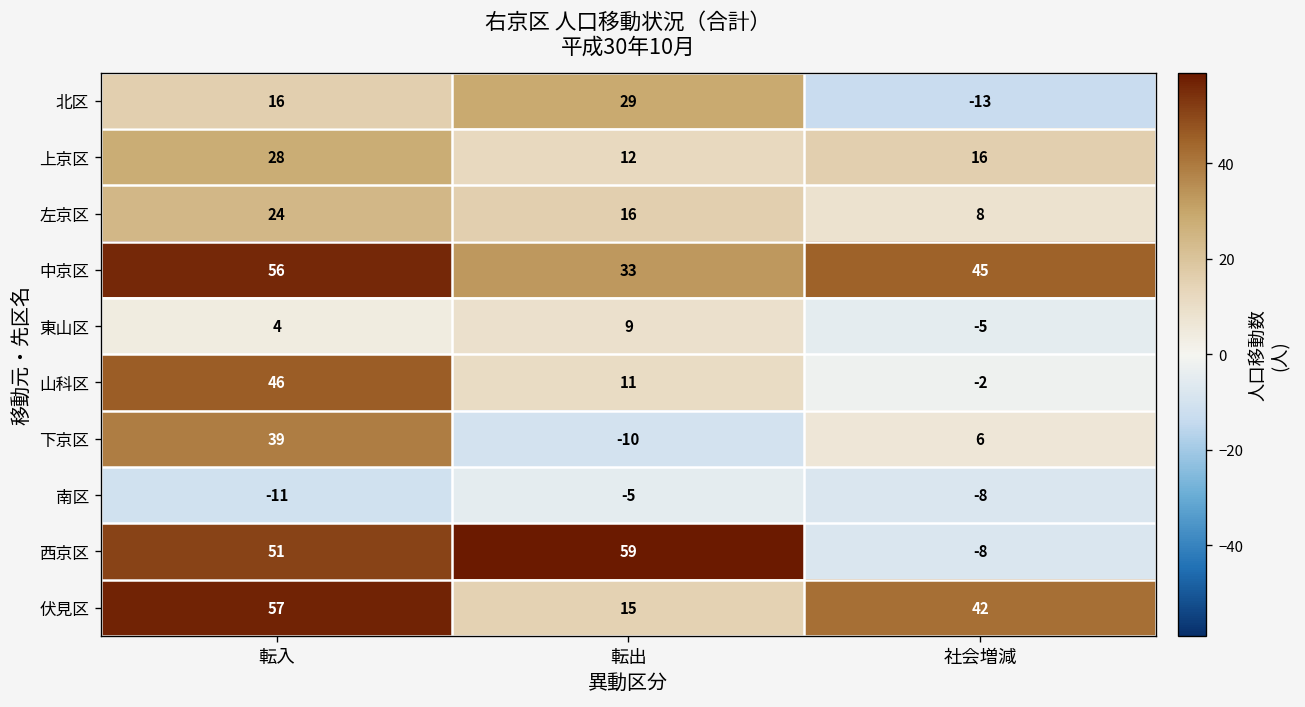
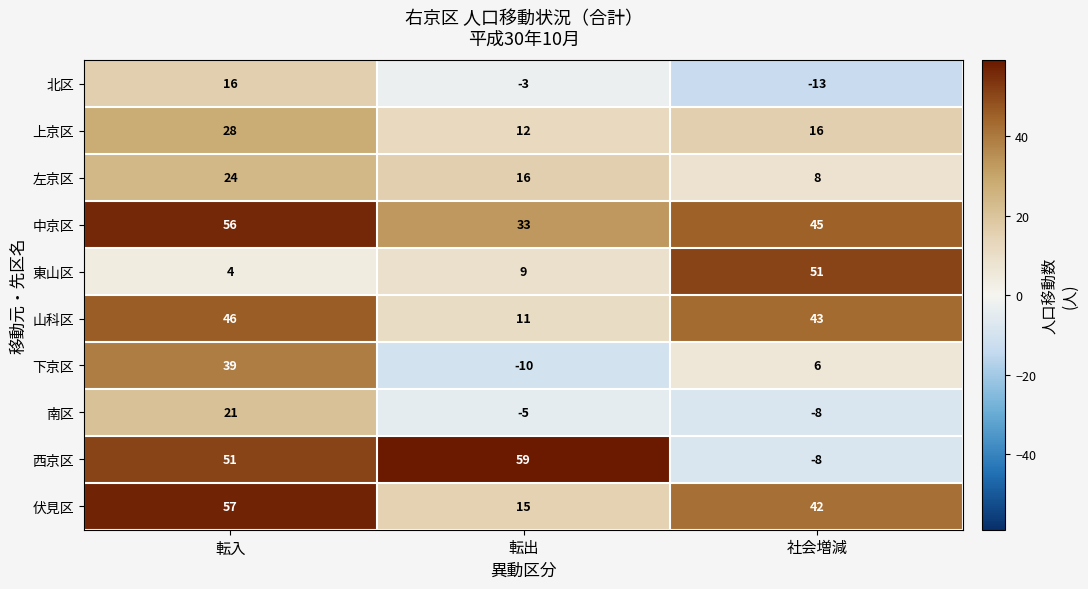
北区, 転出: 29 -> -3
東山区, 社会増減: -5 -> 51
山科区, 社会増減: -2 -> 43
南区, 転入: -11 -> 21
